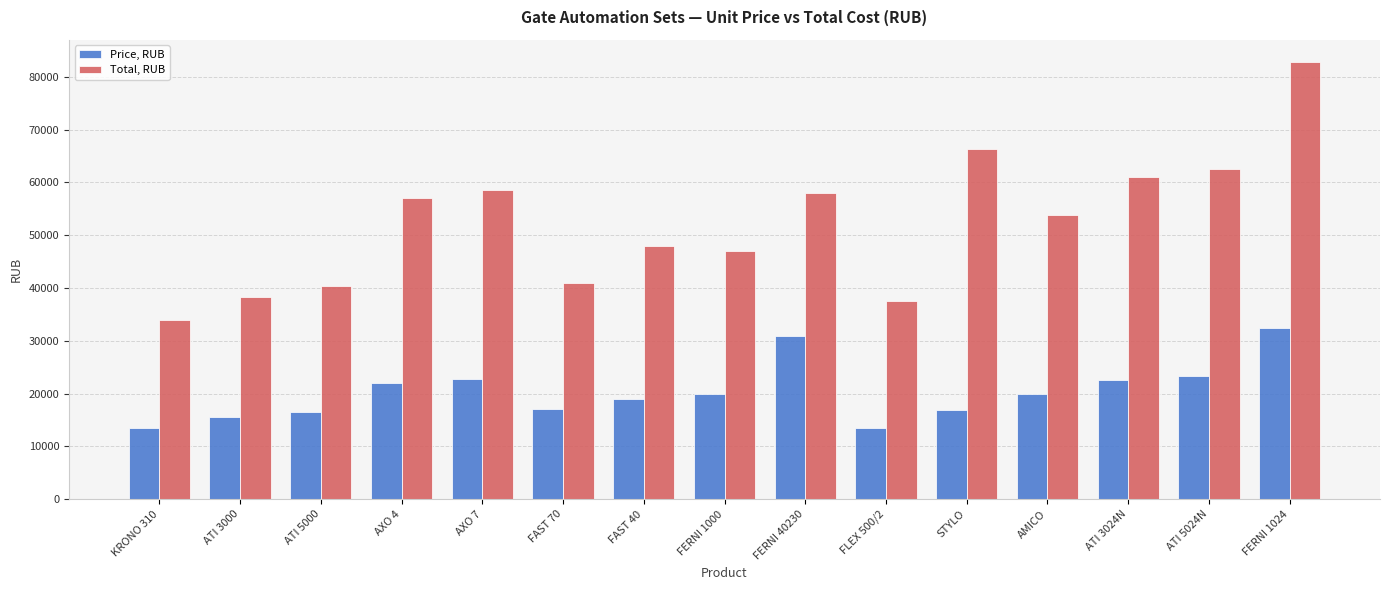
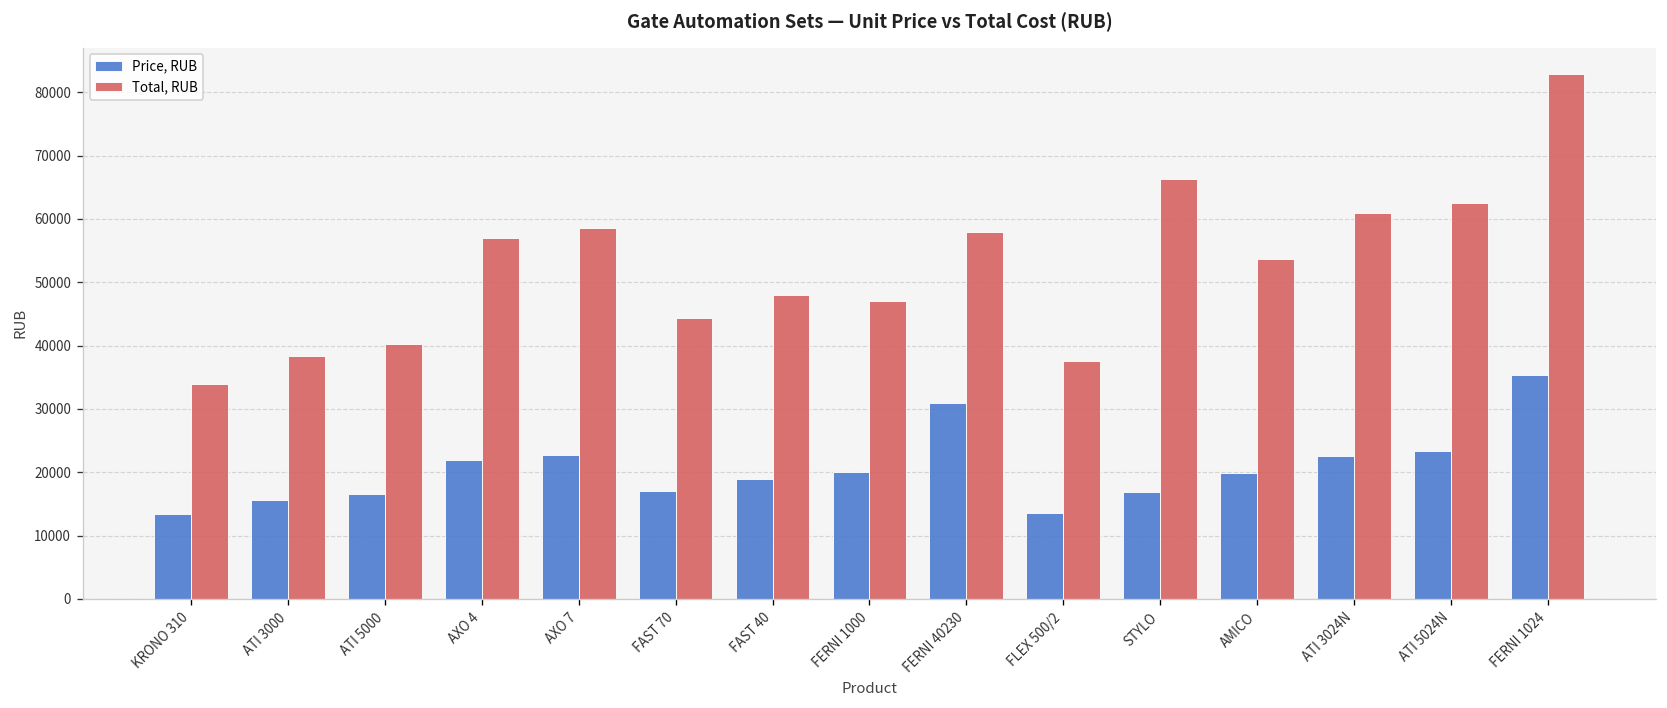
Total, RUB, FAST 70: 41000 -> 44000
Price, RUB, FERNI 1024: 33000 -> 35000
